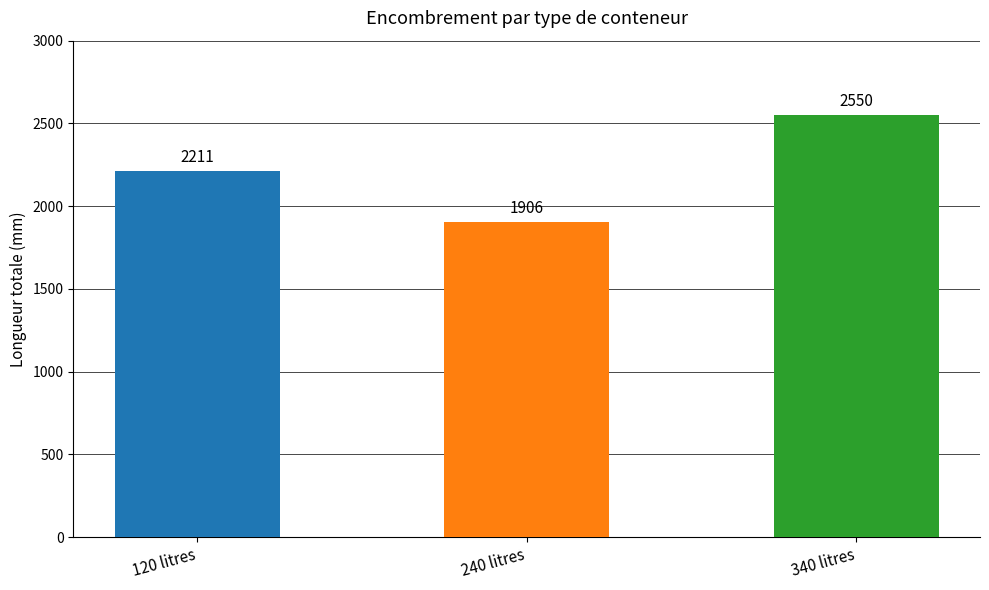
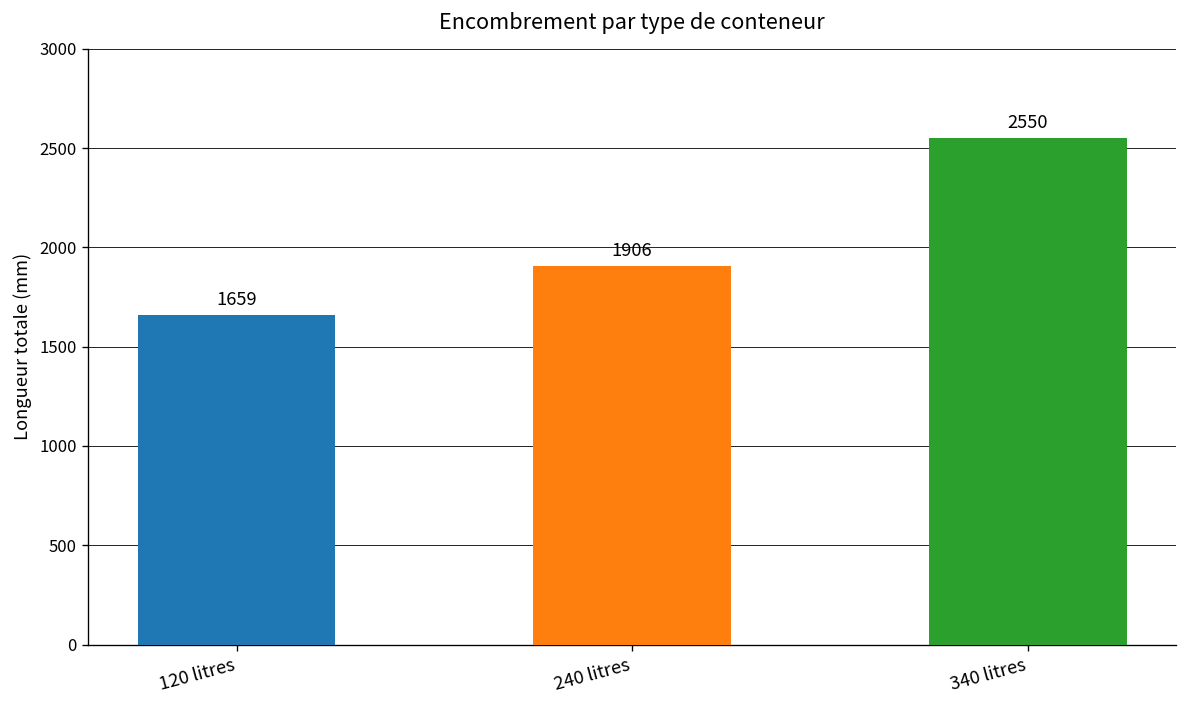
120 litres: 2211 -> 1659
